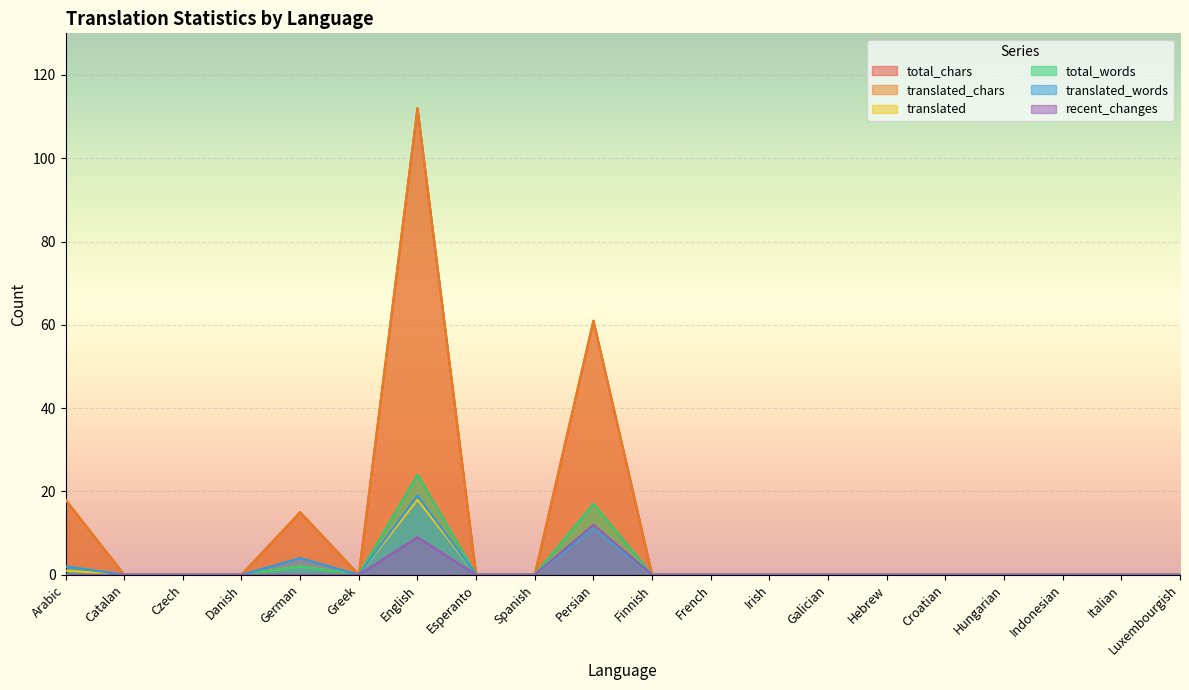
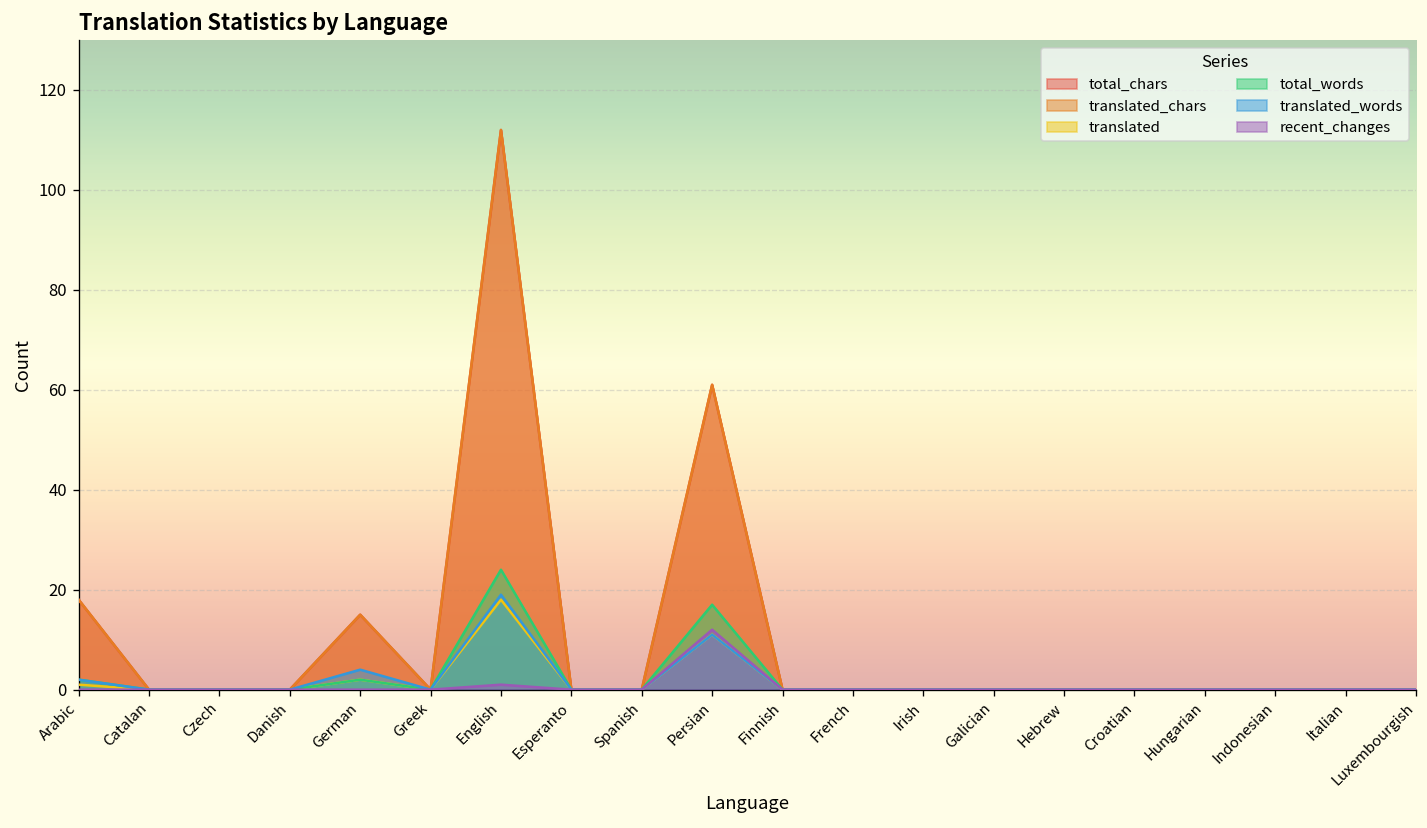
recent_changes, English: 9 -> 1
